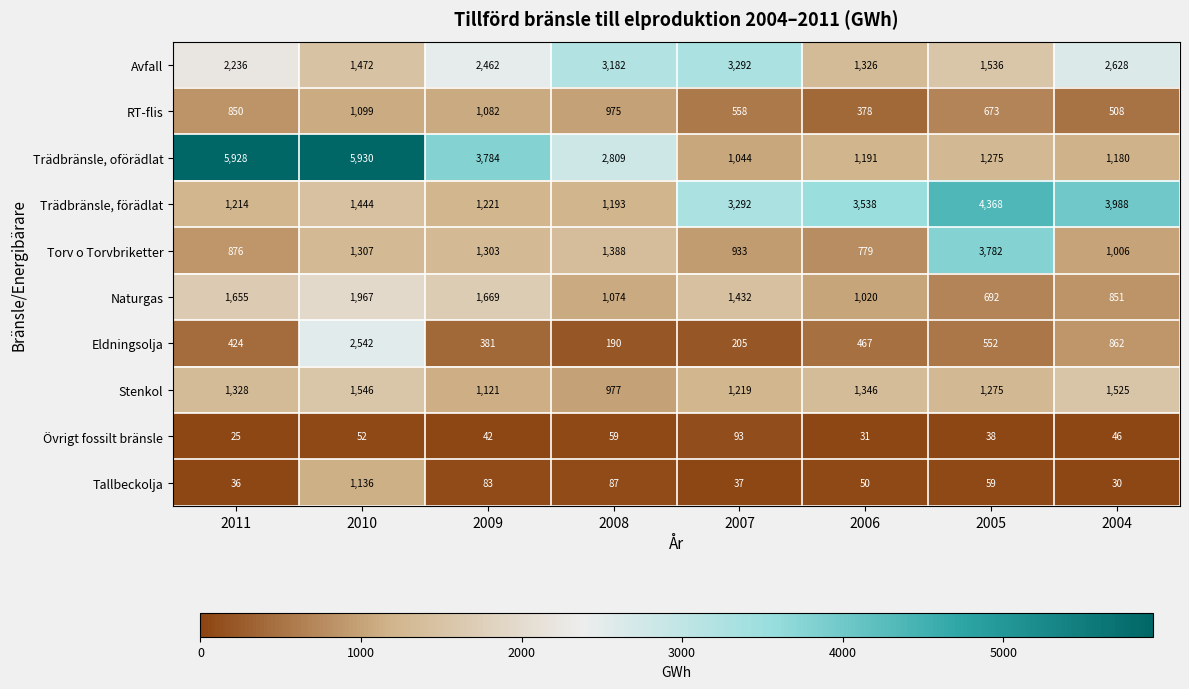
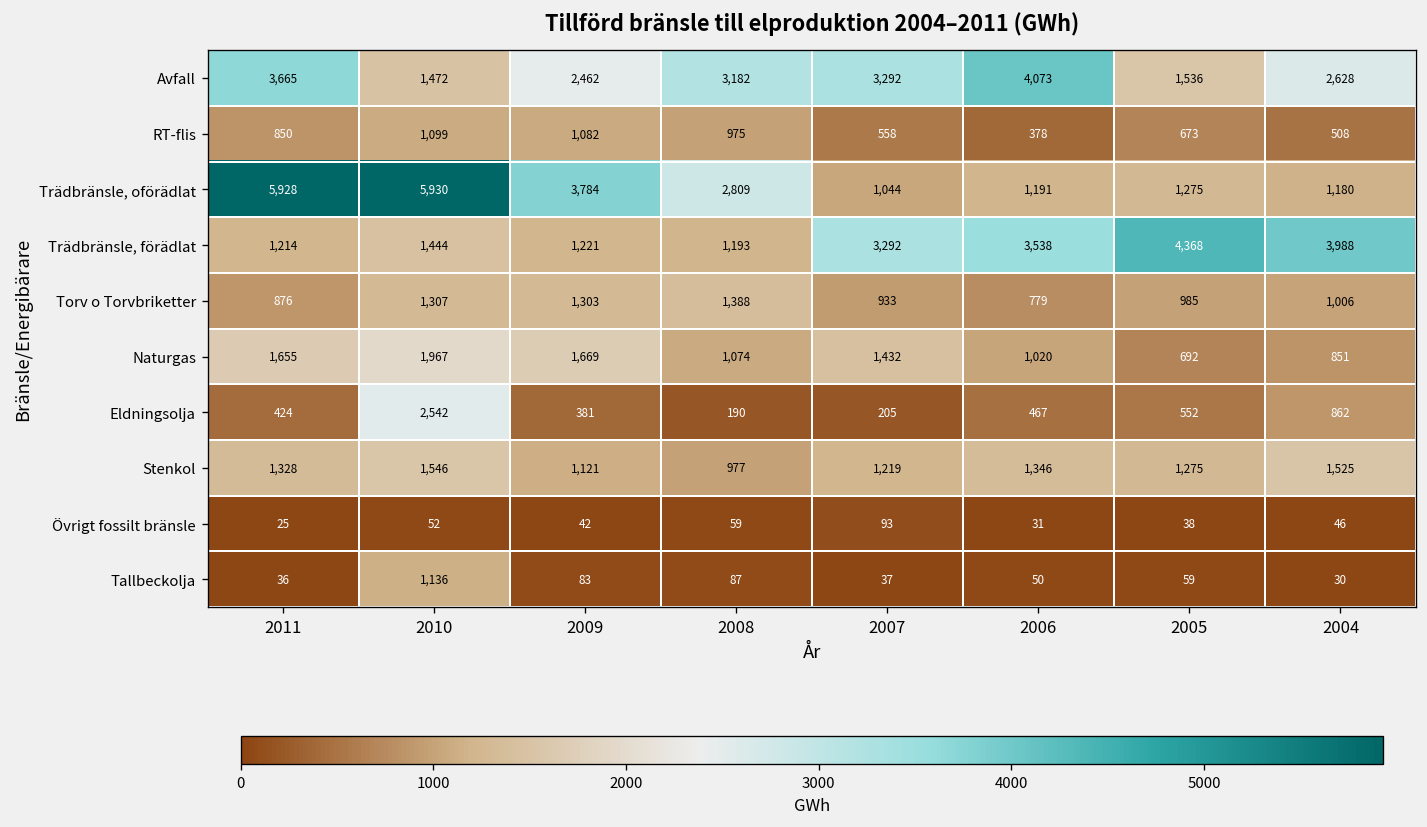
Avfall, 2011: 2,236 -> 3,665
Avfall, 2006: 1,326 -> 4,073
Torv o Torvbriketter, 2005: 3,782 -> 985
